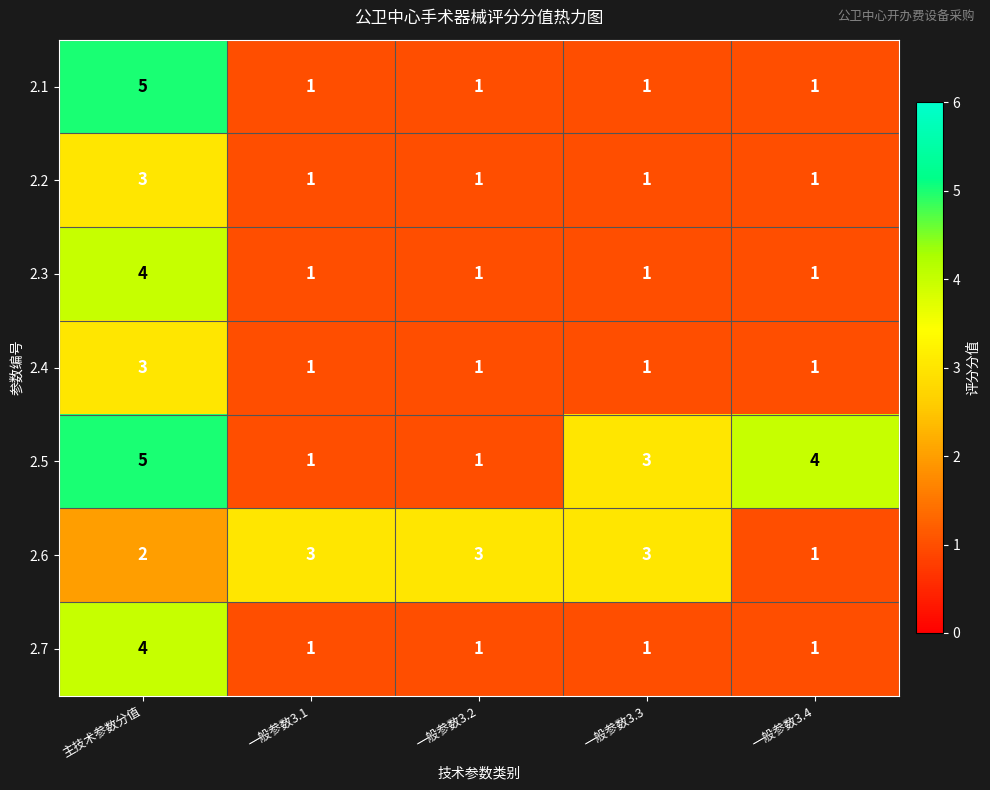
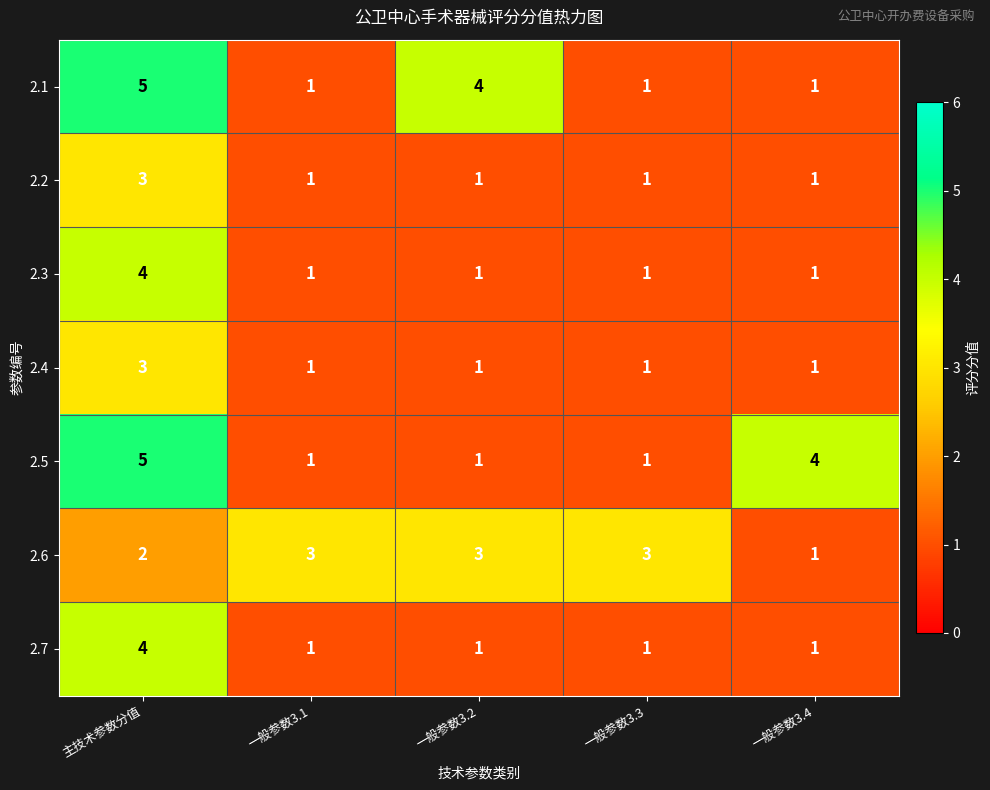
2.1, 一般参数3.2: 1 -> 4
2.5, 一般参数3.3: 3 -> 1
